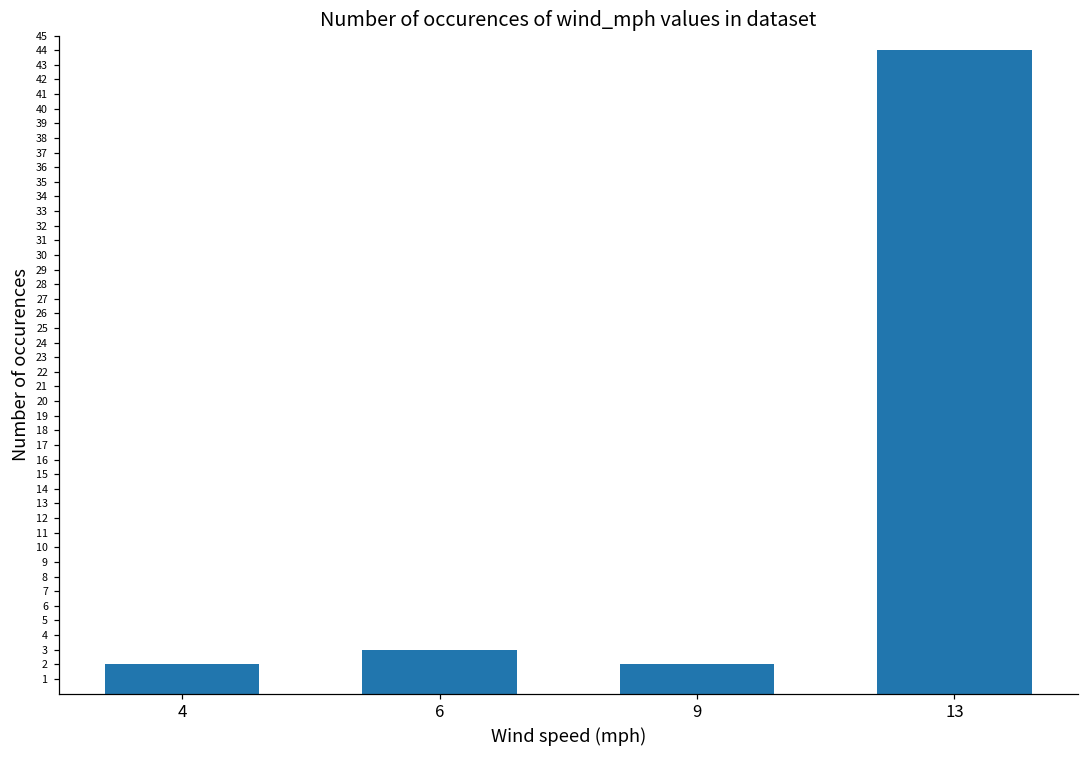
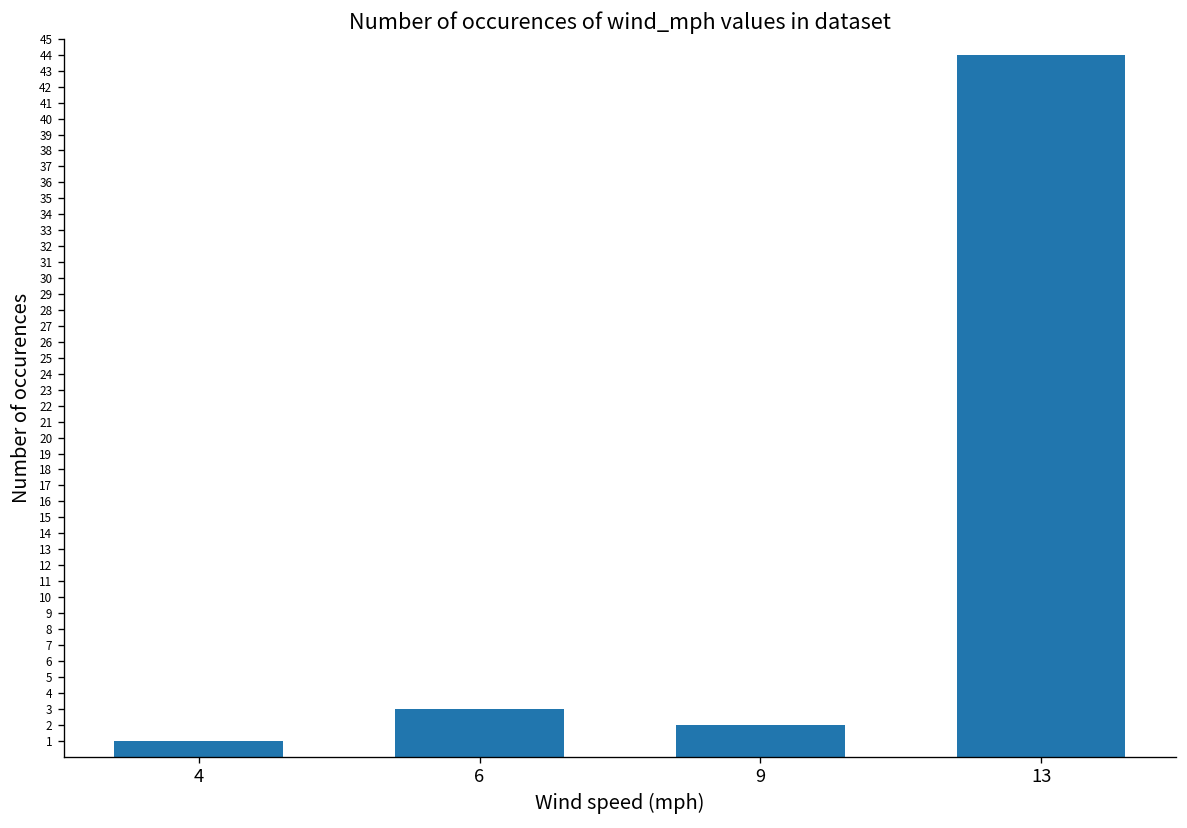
4: 2 -> 1
